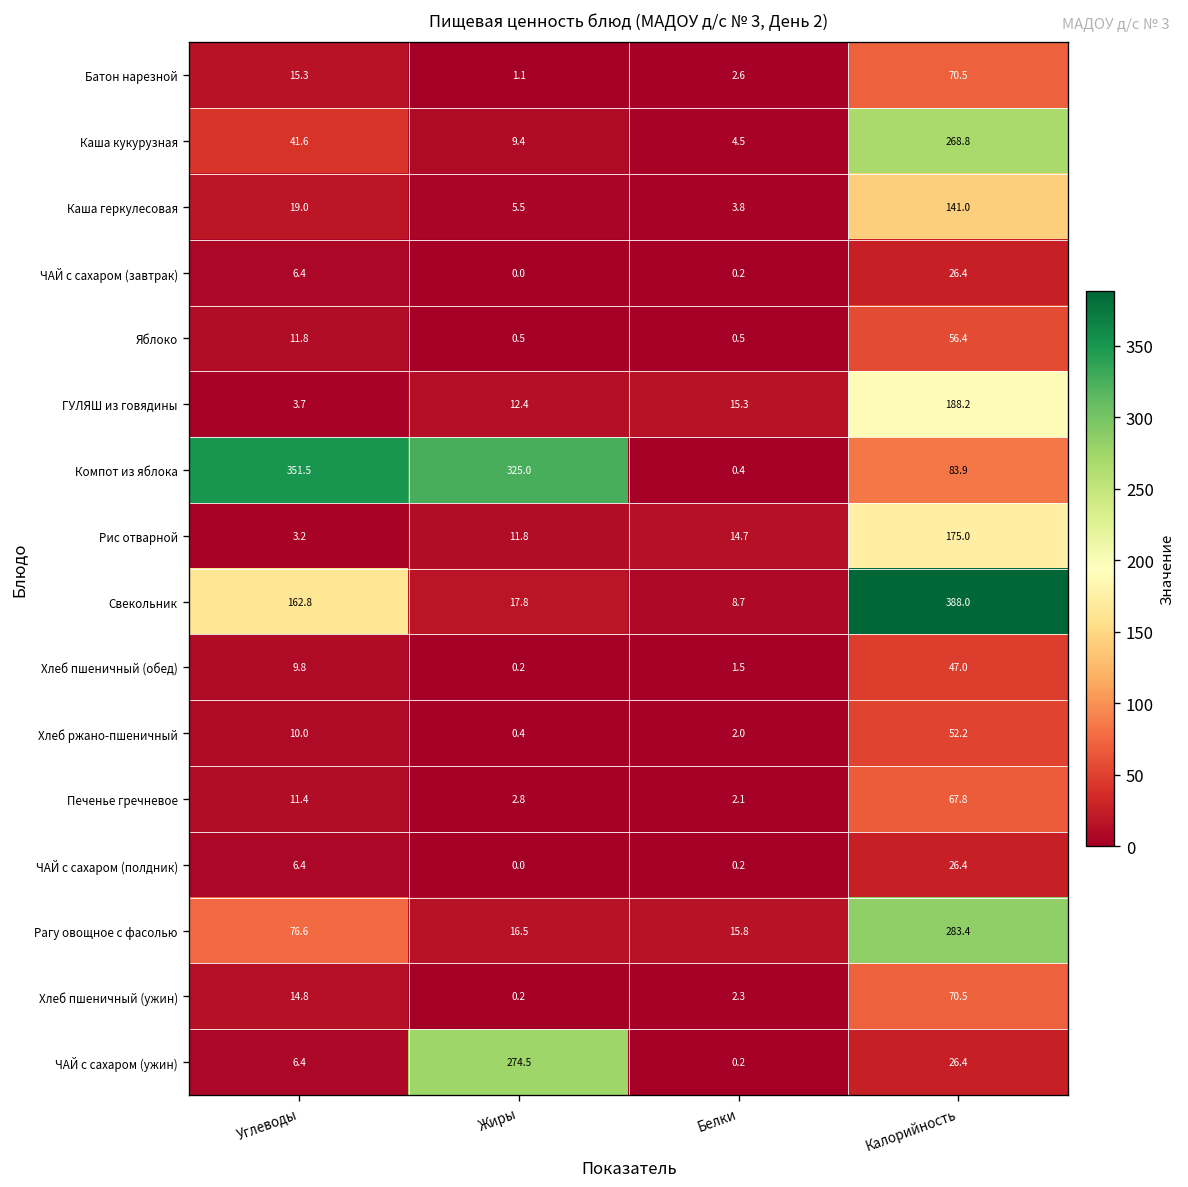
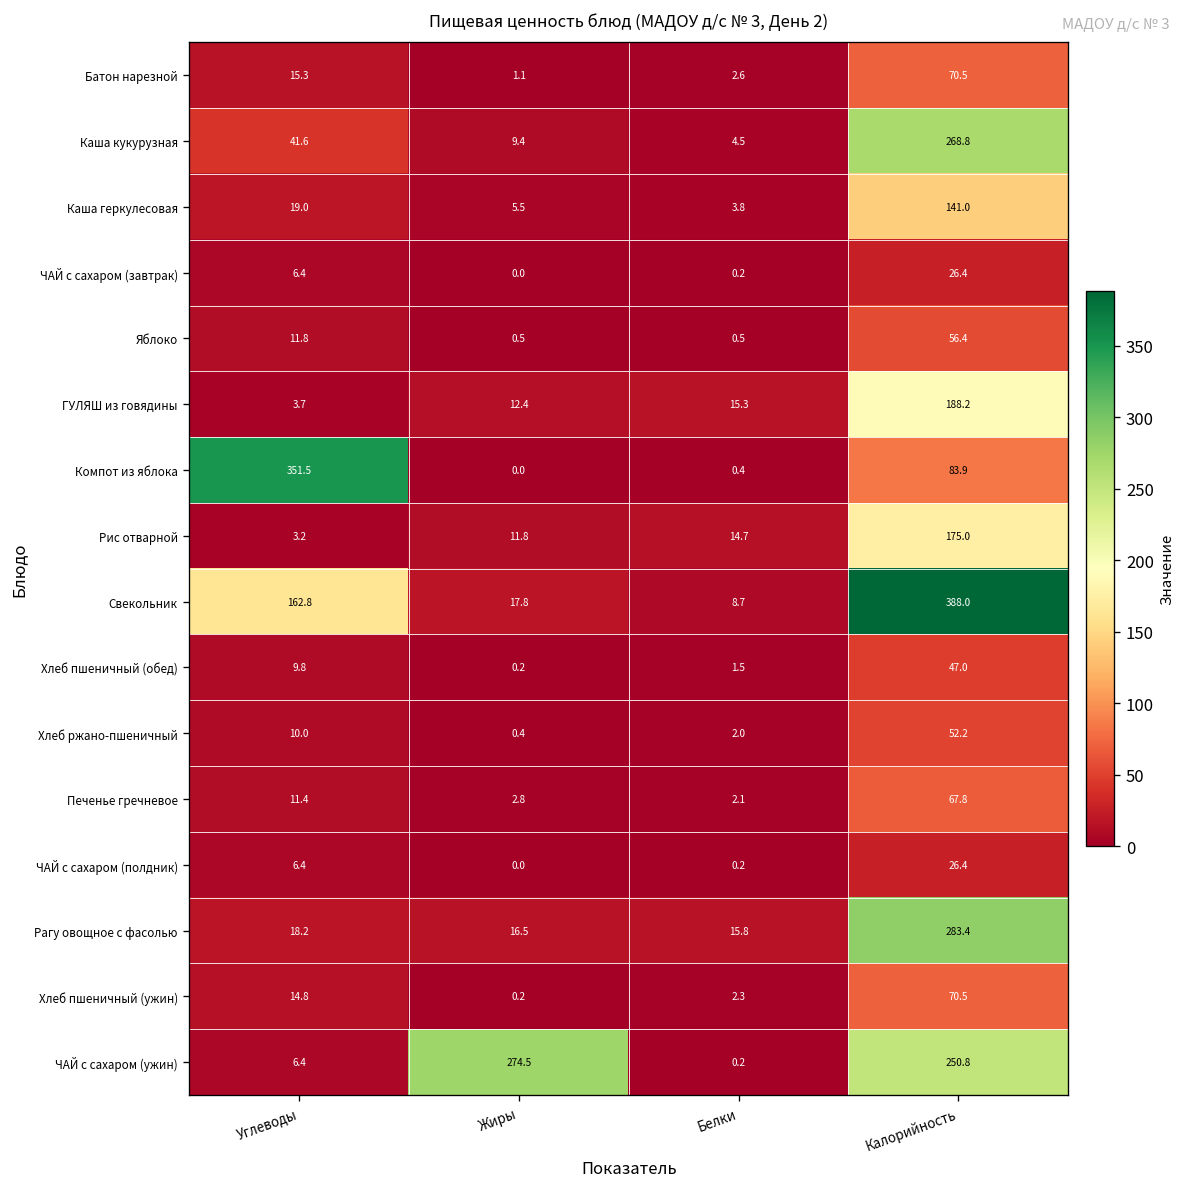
Компот из яблока, Жиры: 325.0 -> 0.0
Рагу овощное с фасолью, Углеводы: 76.6 -> 18.2
ЧАЙ с сахаром (ужин), Калорийность: 26.4 -> 250.8
